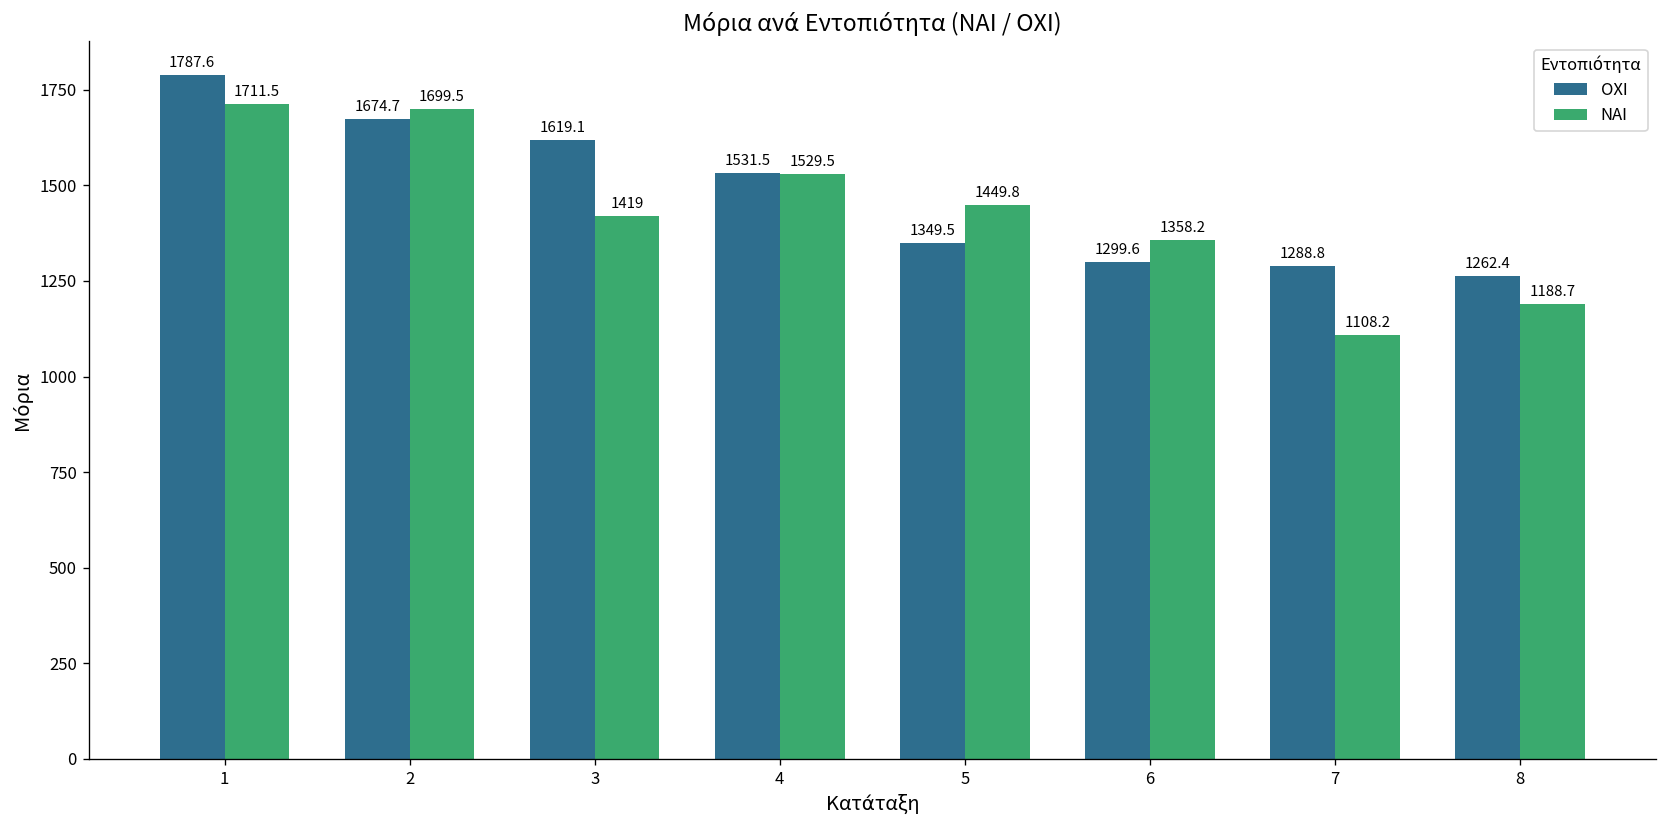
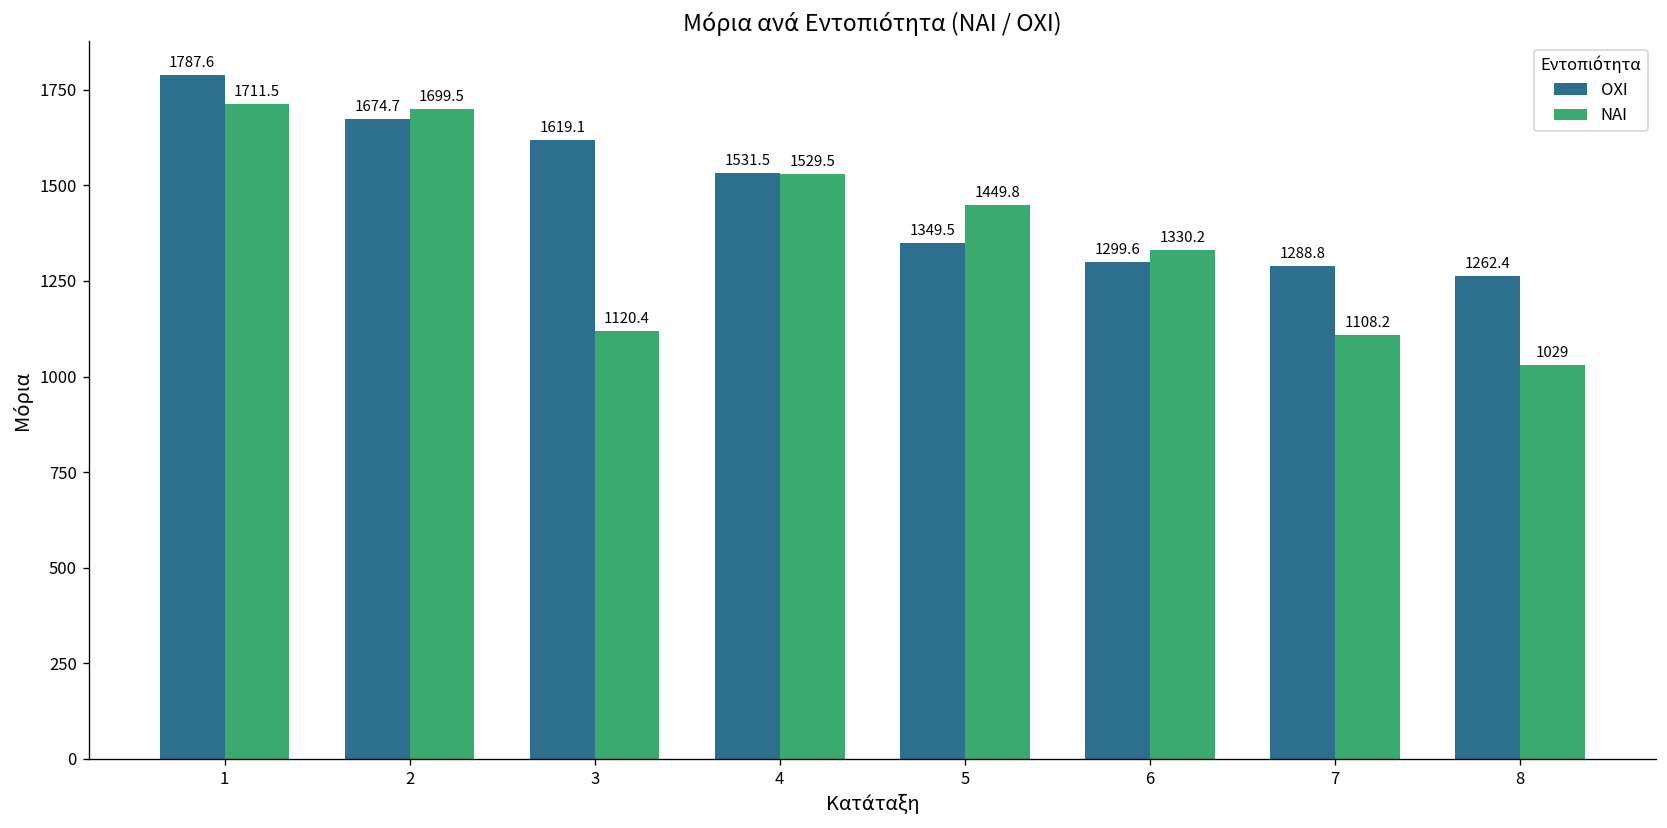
ΝΑΙ, 3: 1419 -> 1120.4
ΝΑΙ, 6: 1358.2 -> 1330.2
ΝΑΙ, 8: 1188.7 -> 1029
